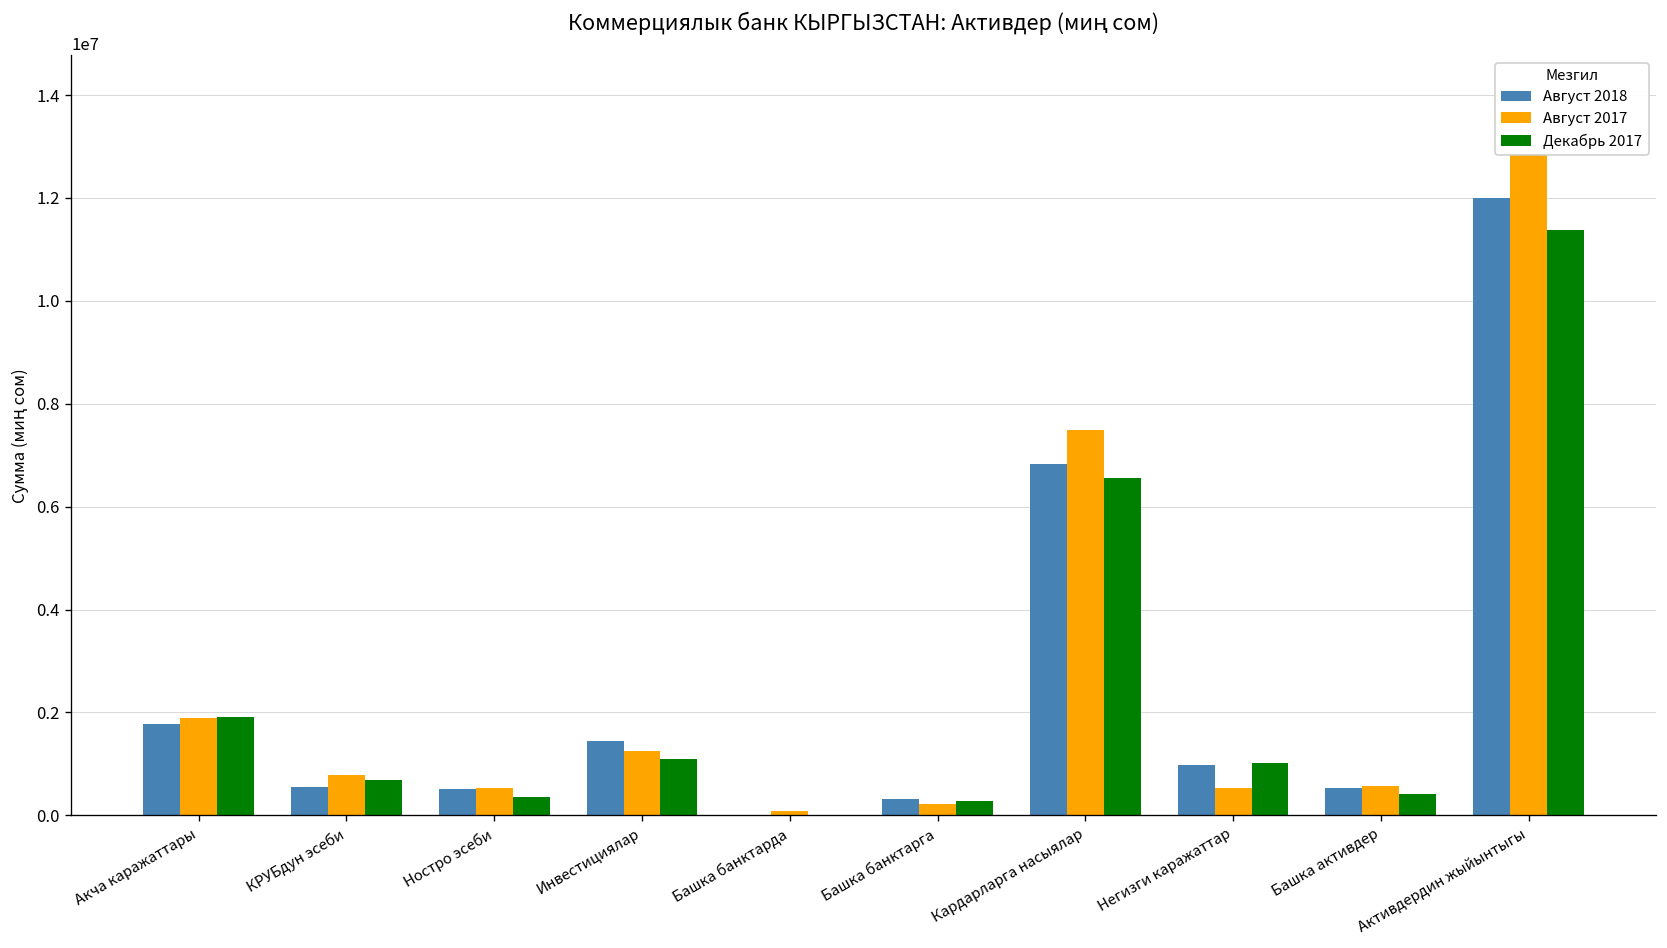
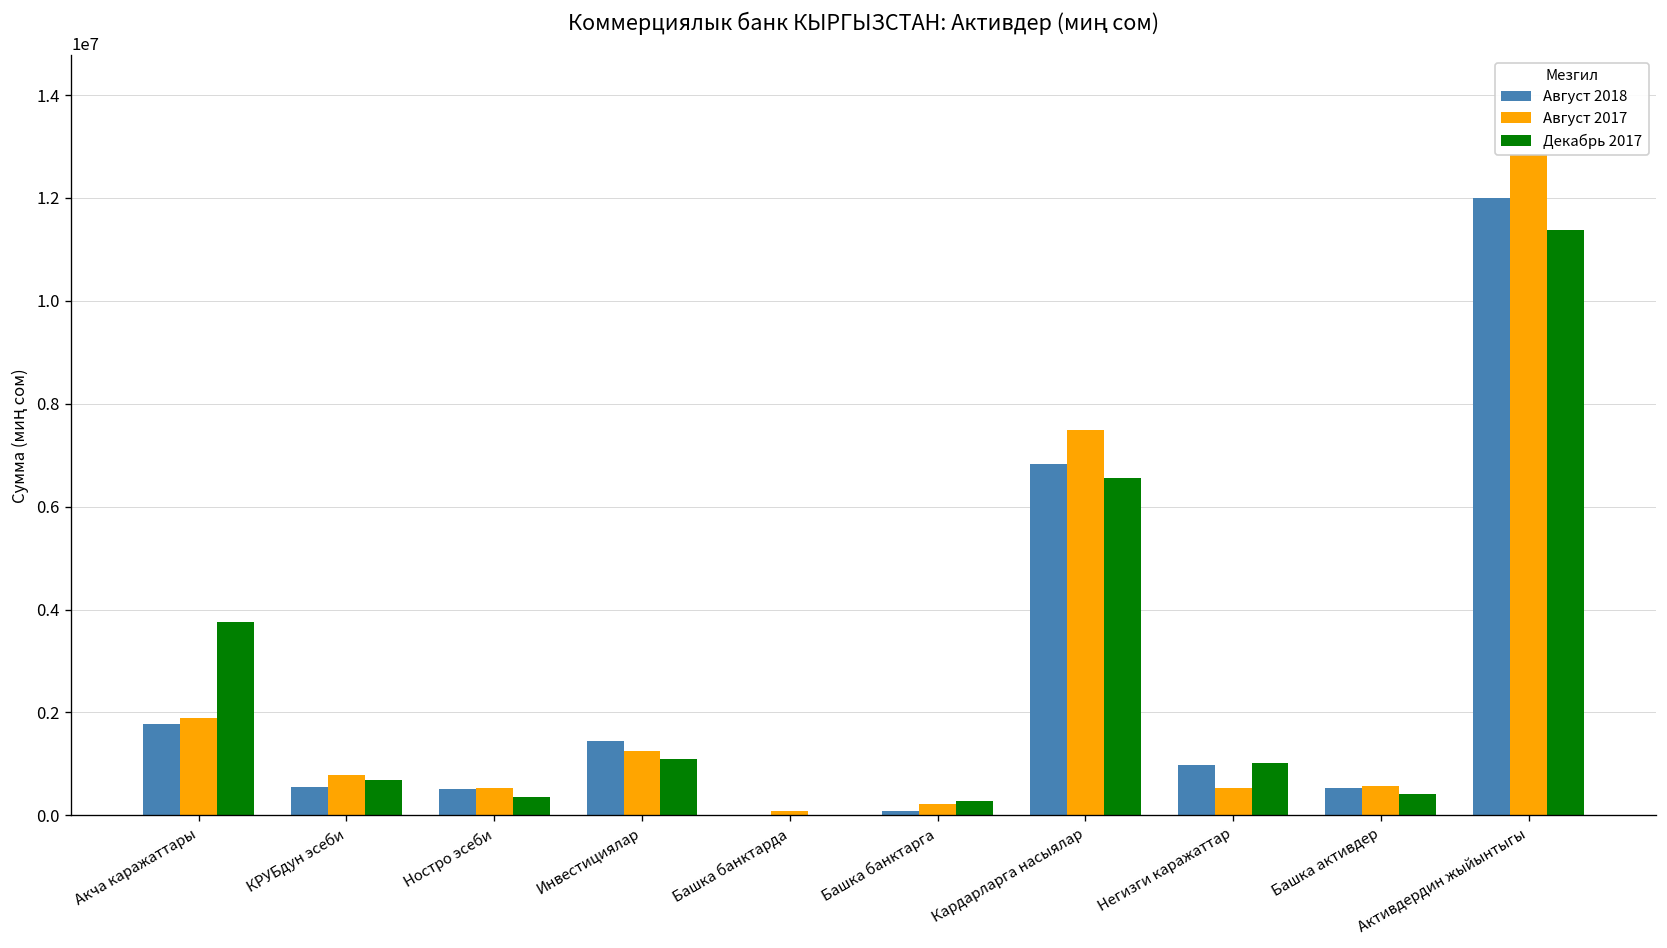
Декабрь 2017, Акча каражаттары: 1900000 -> 3800000
Август 2018, Башка банктарга: 300000 -> 100000
